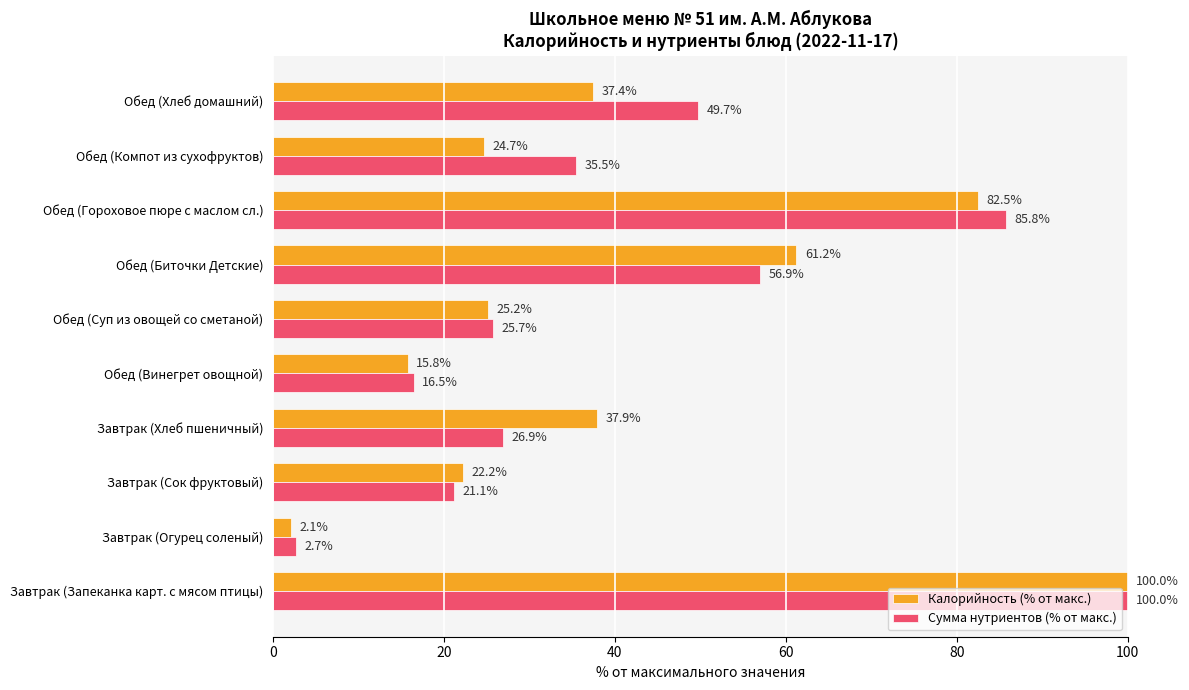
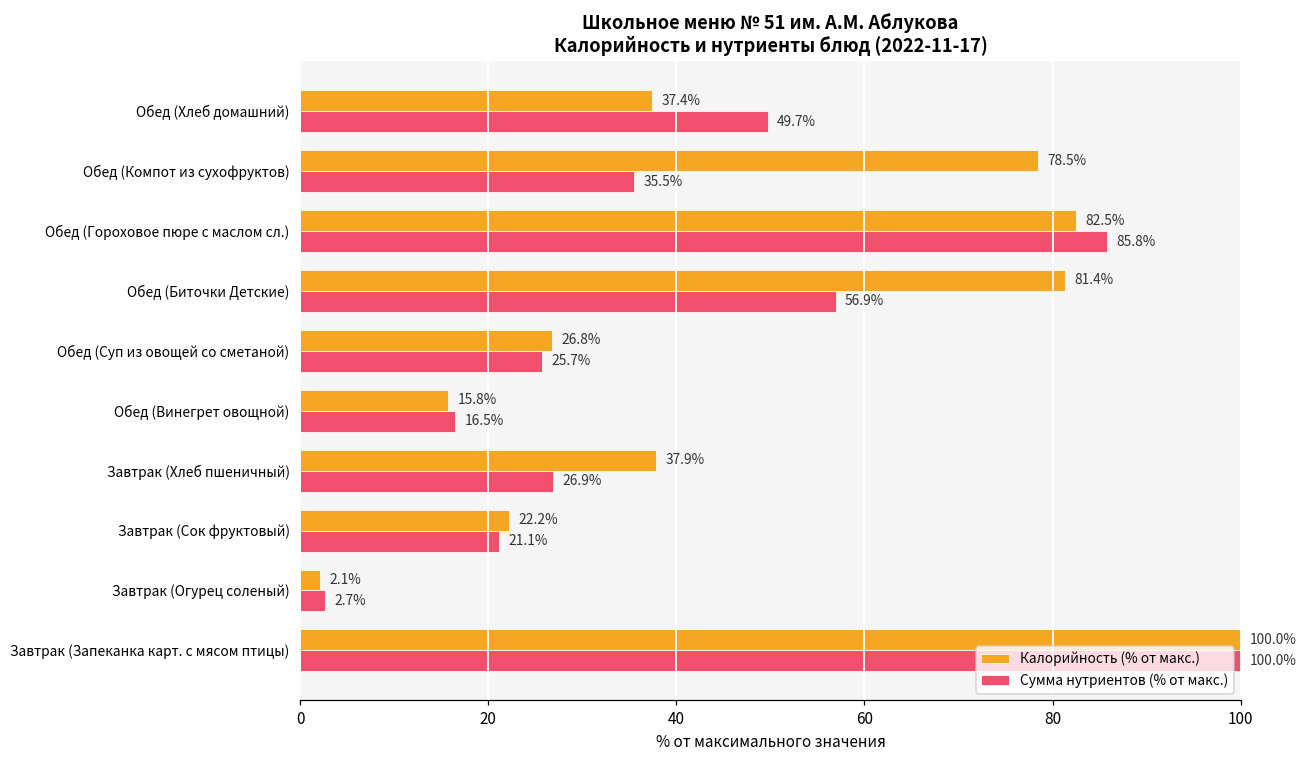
Калорийность (% от макс.), Обед (Компот из сухофруктов): 24.7% -> 78.5%
Калорийность (% от макс.), Обед (Биточки Детские): 61.2% -> 81.4%
Калорийность (% от макс.), Обед (Суп из овощей со сметаной): 25.2% -> 26.8%
